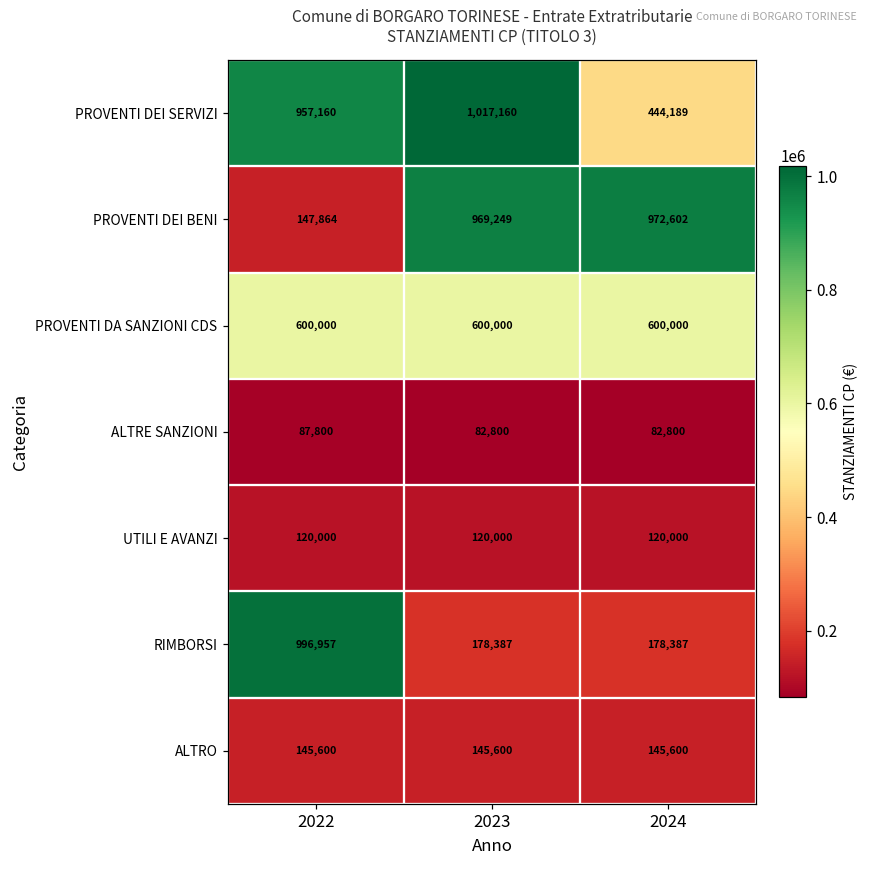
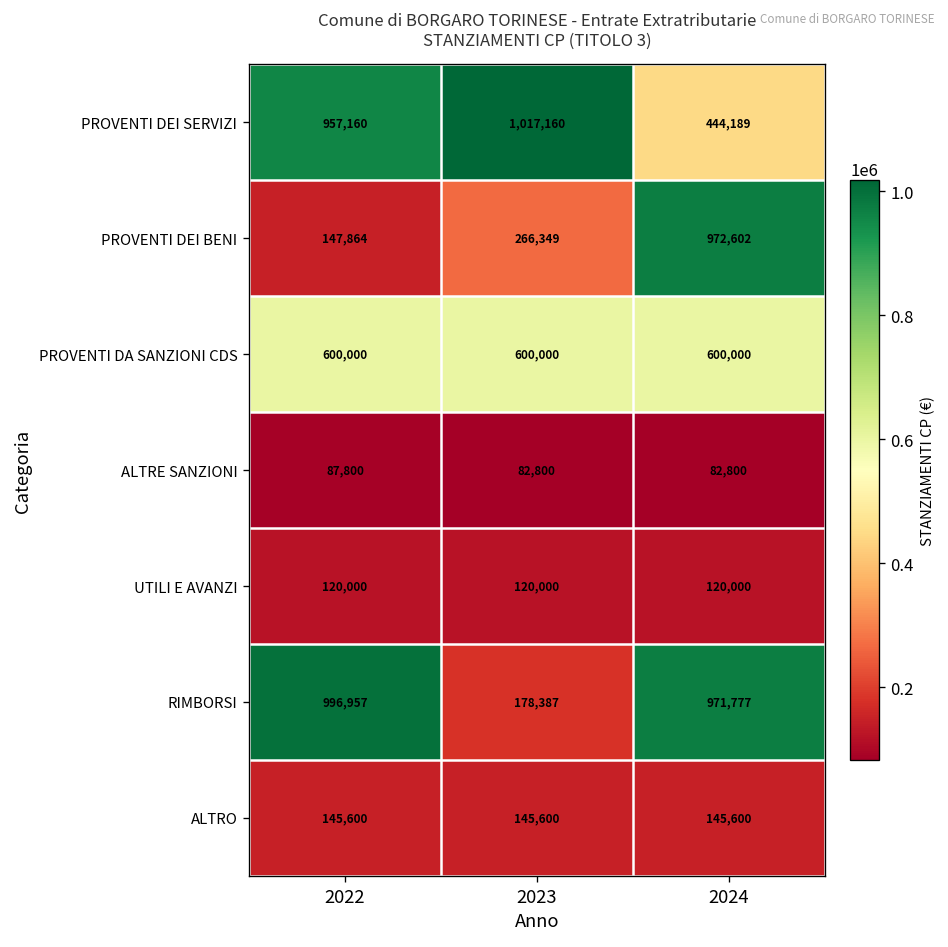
PROVENTI DEI BENI, 2023: 969,249 -> 266,349
RIMBORSI, 2024: 178,387 -> 971,777
